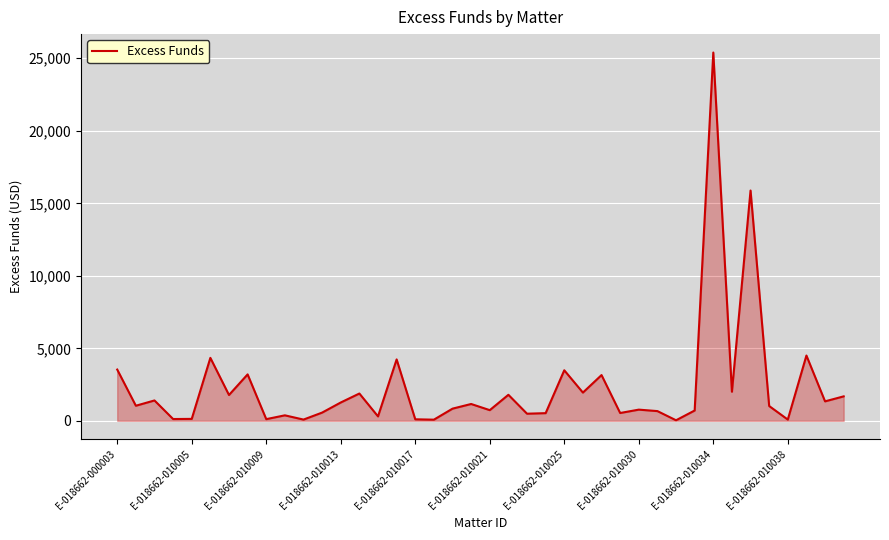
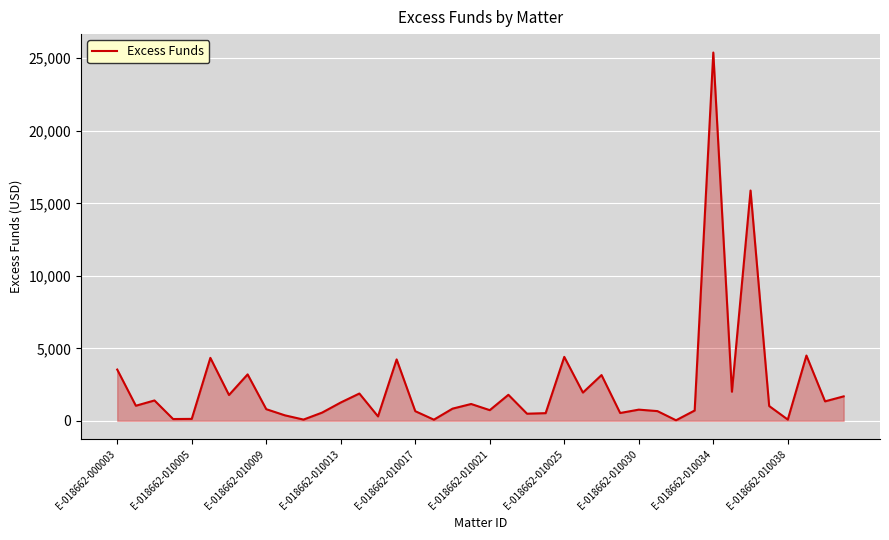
E-018662-010009: 100 -> 800
E-018662-010017: 100 -> 700
E-018662-010025: 3,500 -> 4,400
